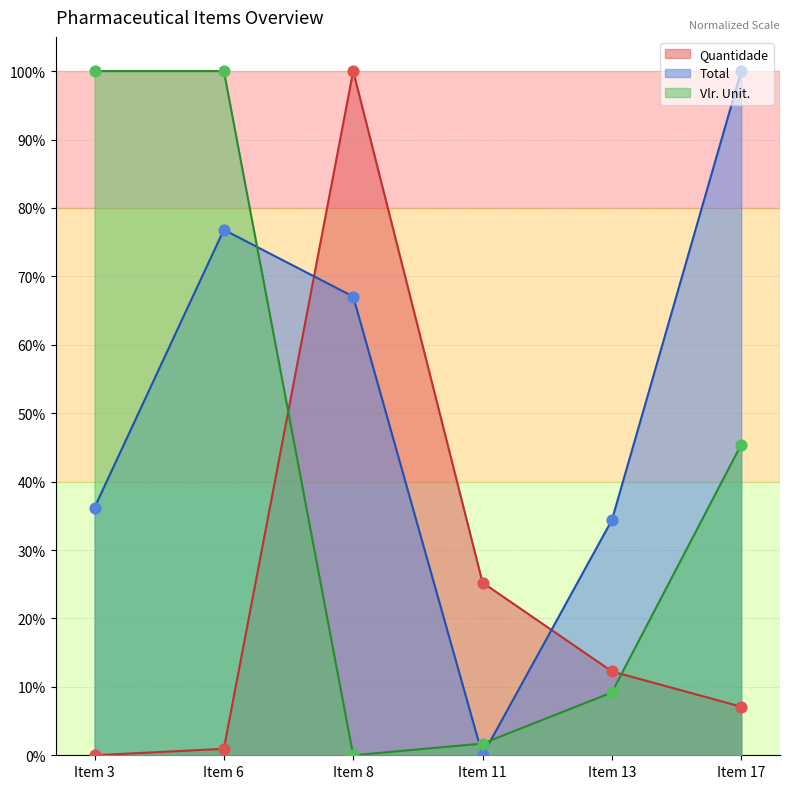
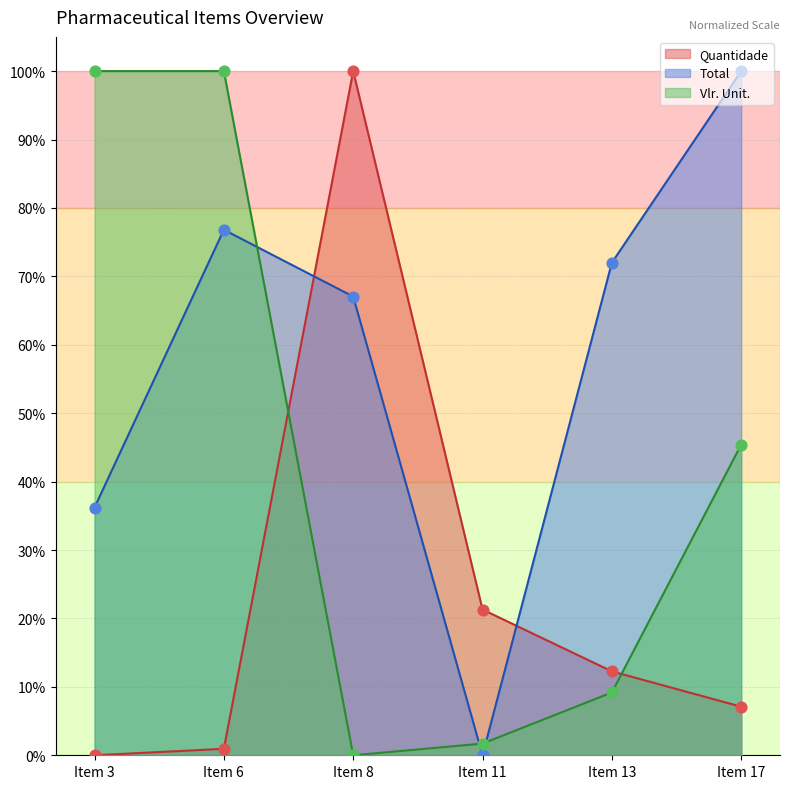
Quantidade, Item 11: 25% -> 21%
Total, Item 13: 34% -> 72%
